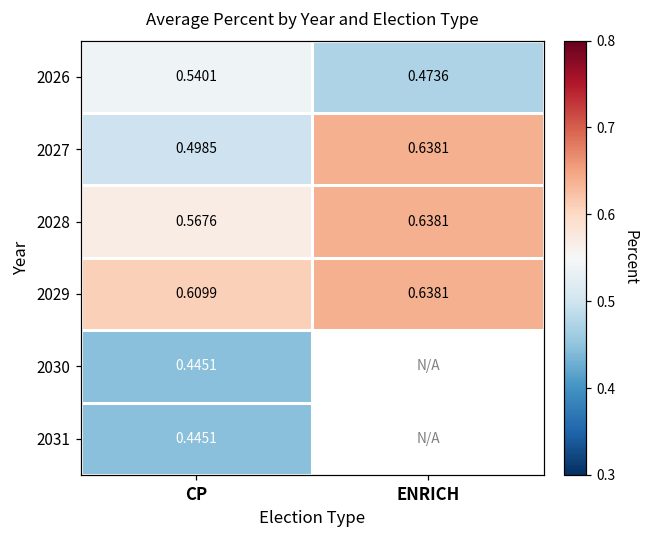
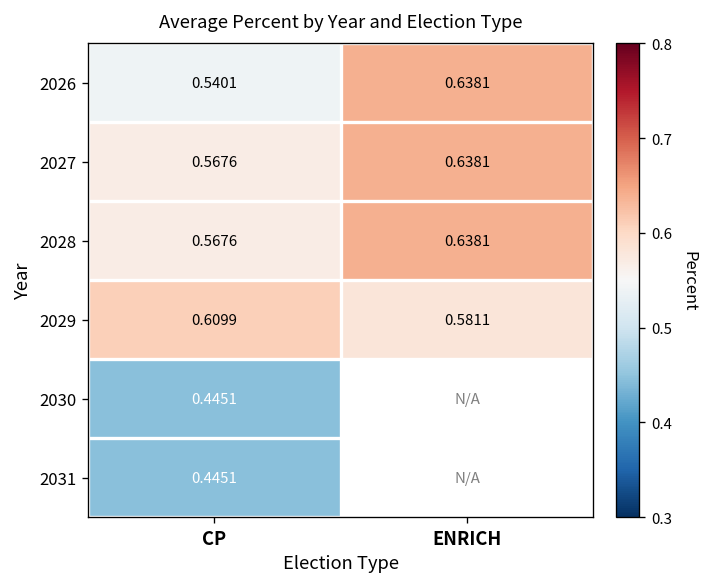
2026, ENRICH: 0.4736 -> 0.6381
2027, CP: 0.4985 -> 0.5676
2029, ENRICH: 0.6381 -> 0.5811
